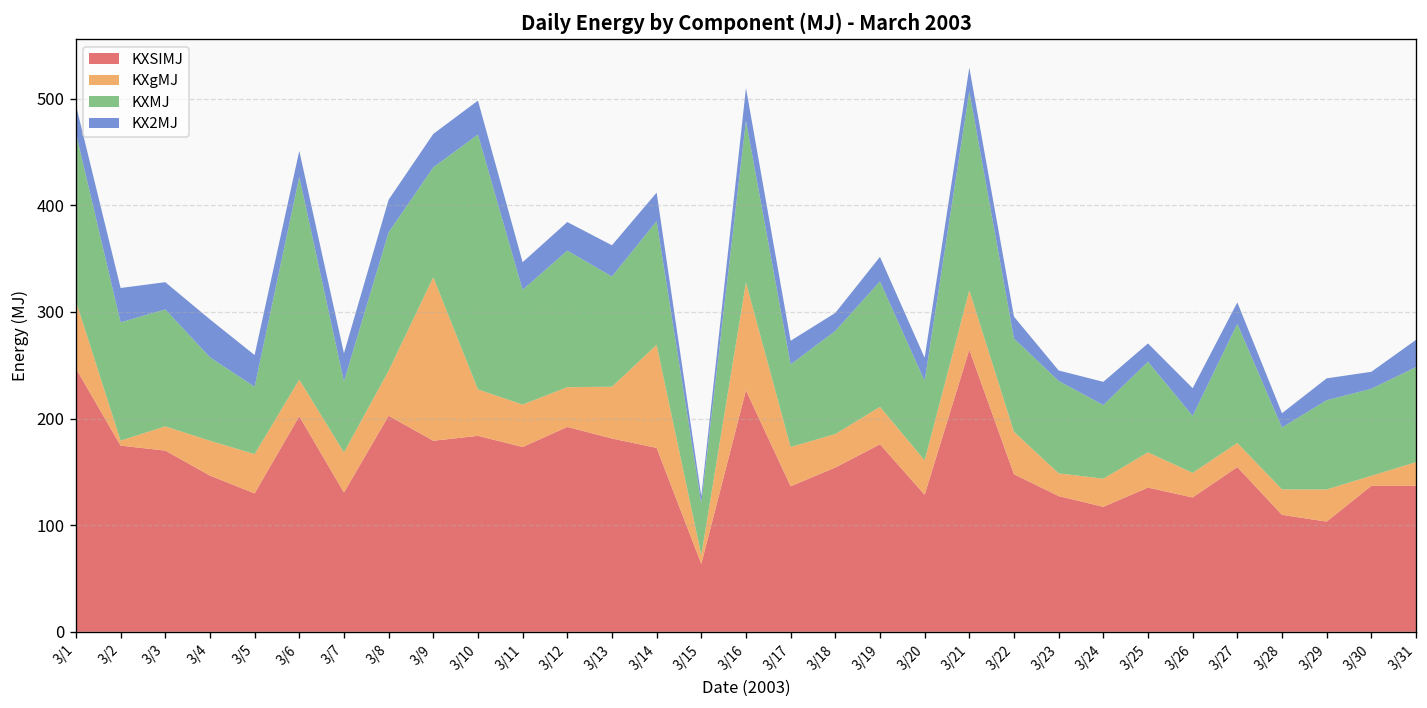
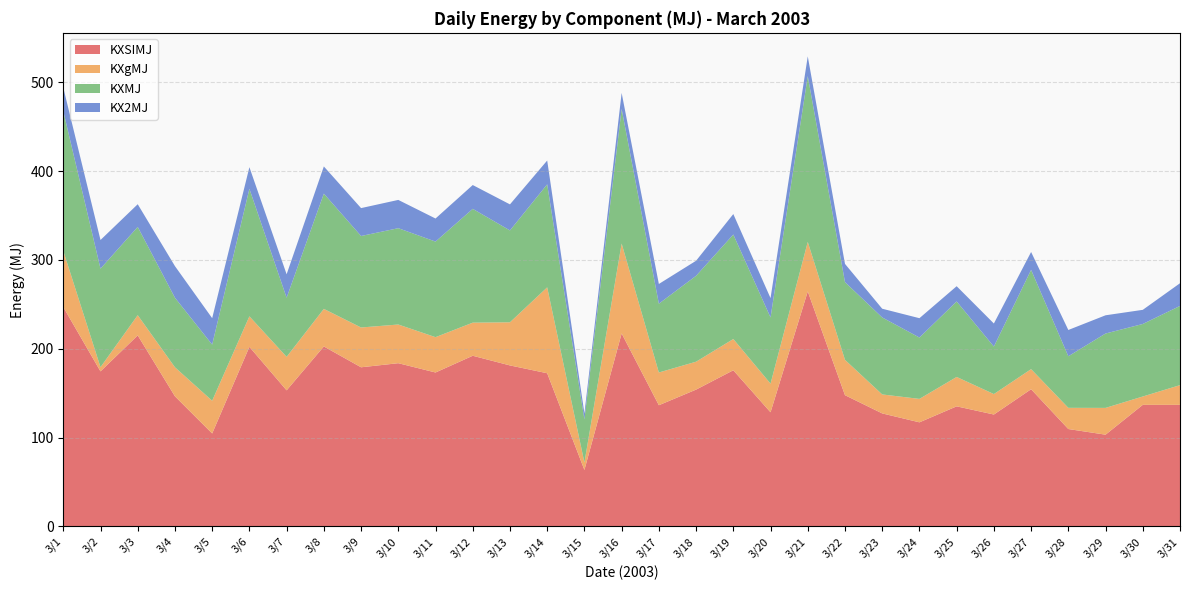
KXSIMJ, 3/3: 170 -> 220
KXMJ, 3/3: 110 -> 100
KXSIMJ, 3/5: 130 -> 100
KXMJ, 3/6: 190 -> 140
KXSIMJ, 3/7: 130 -> 150
KXgMJ, 3/9: 150 -> 40
KXMJ, 3/10: 240 -> 110
KXSIMJ, 3/16: 230 -> 220
KX2MJ, 3/16: 30 -> 20
KX2MJ, 3/28: 10 -> 30
